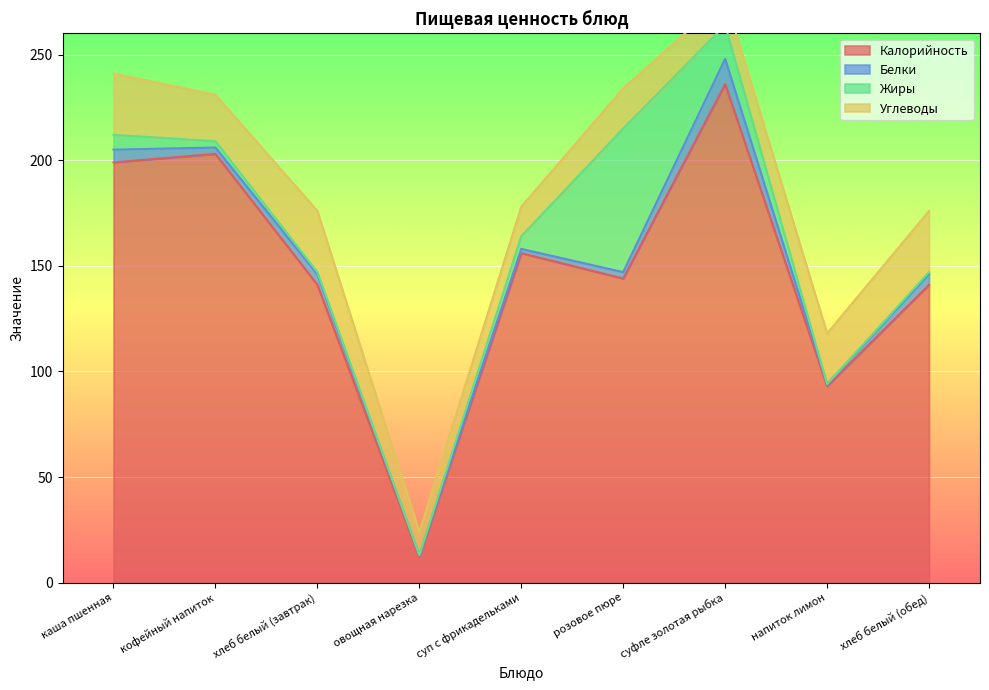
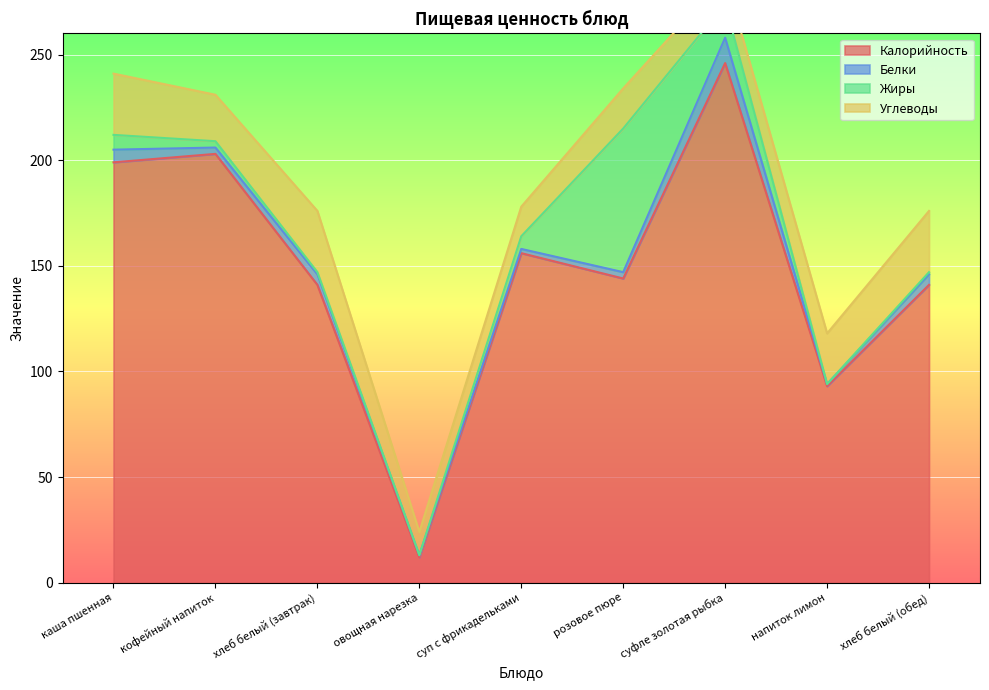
Калорийность, суфле золотая рыбка: 236 -> 246
